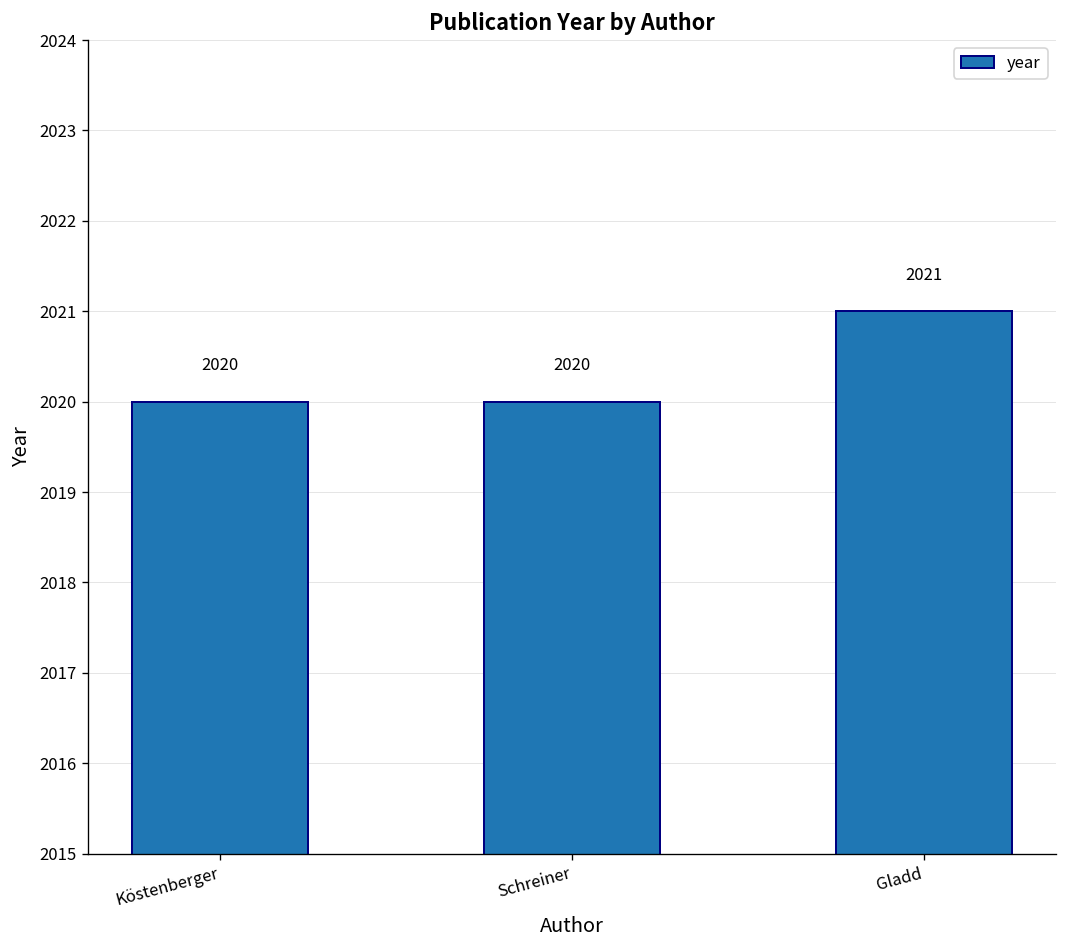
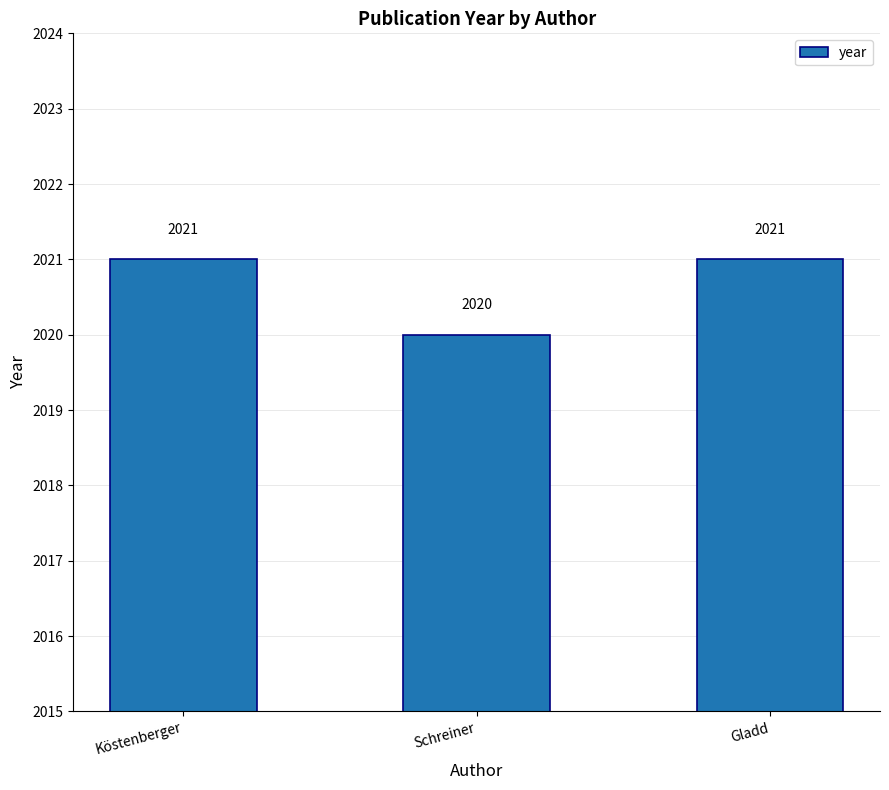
Köstenberger: 2020 -> 2021
